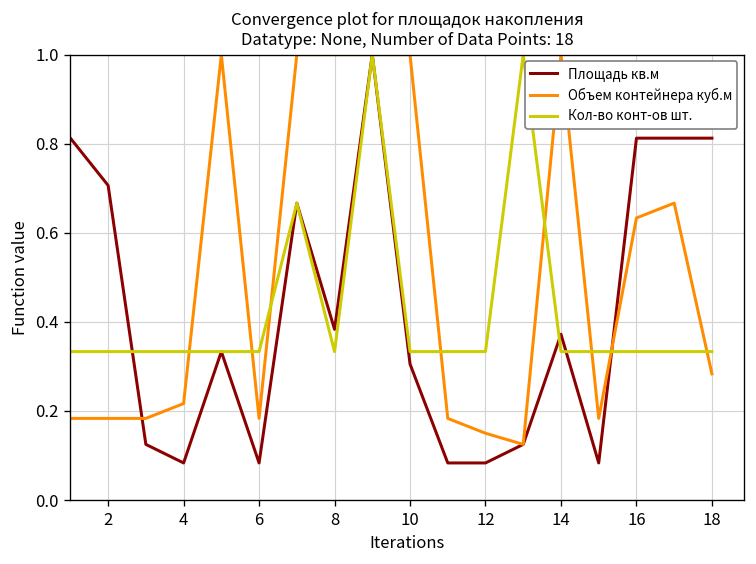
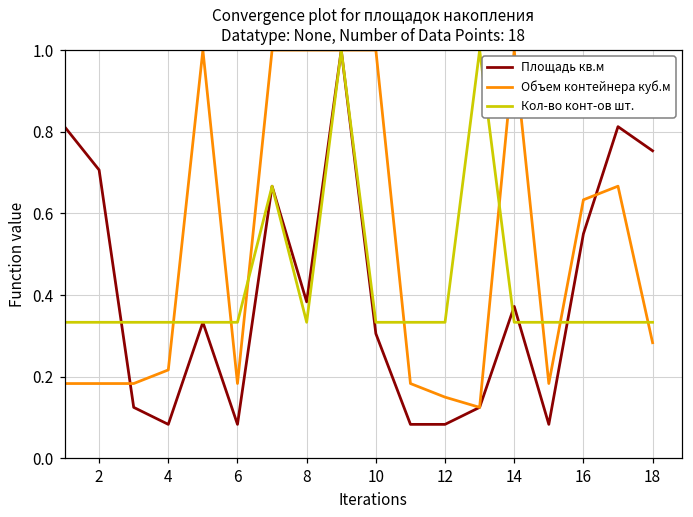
Площадь кв.м, 16: 0.81 -> 0.55
Площадь кв.м, 18: 0.81 -> 0.75
